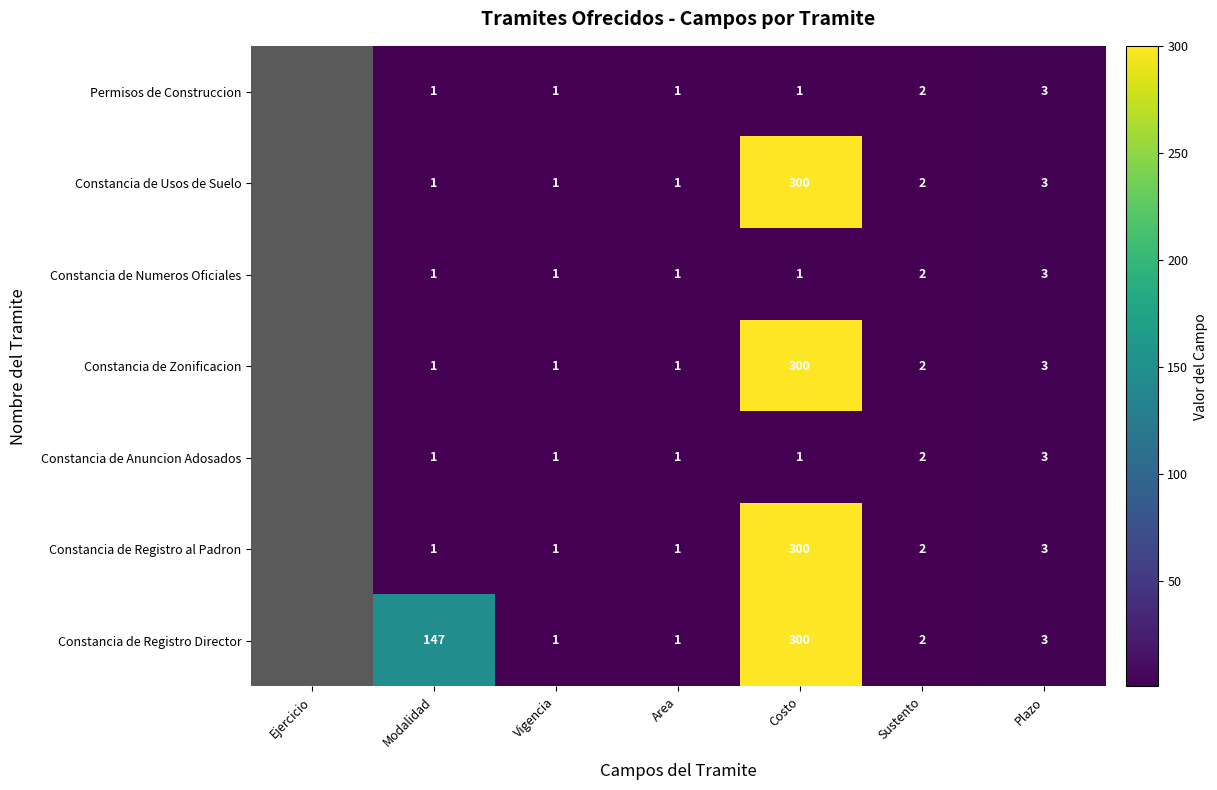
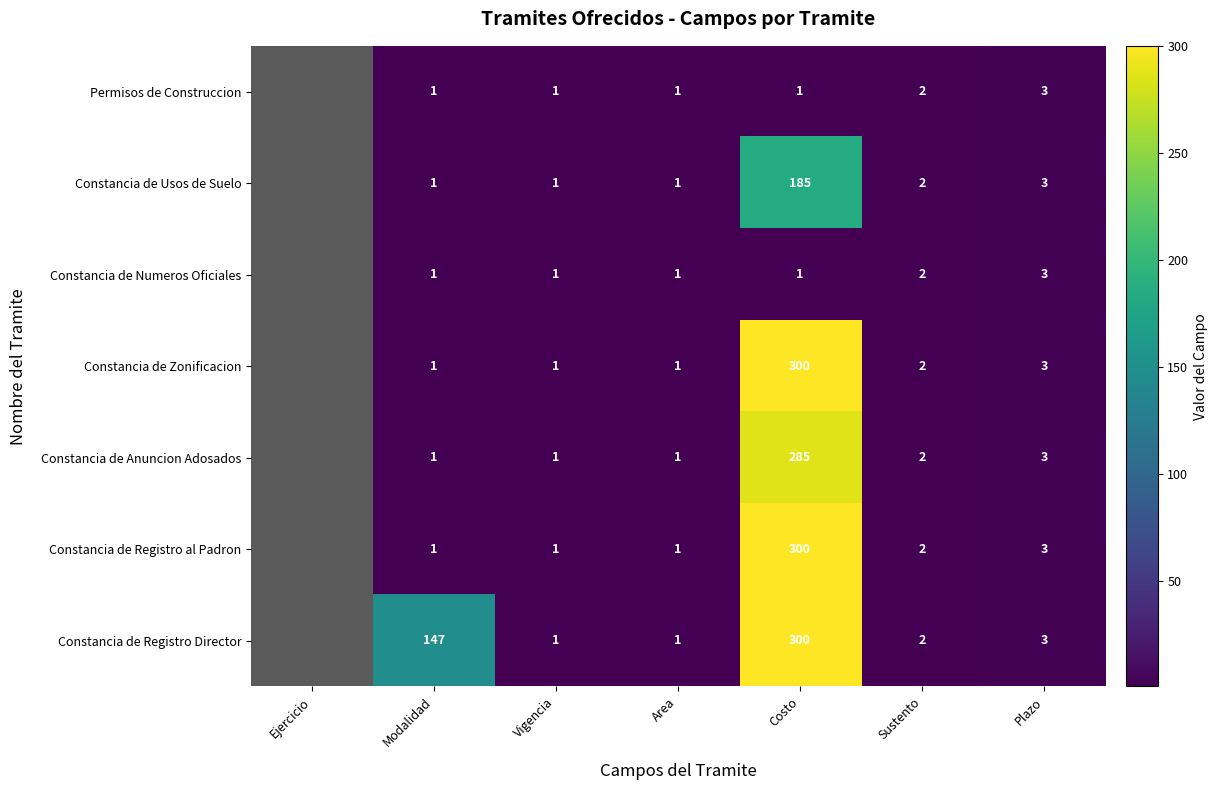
Constancia de Usos de Suelo, Costo: 300 -> 185
Constancia de Anuncion Adosados, Costo: 1 -> 285
